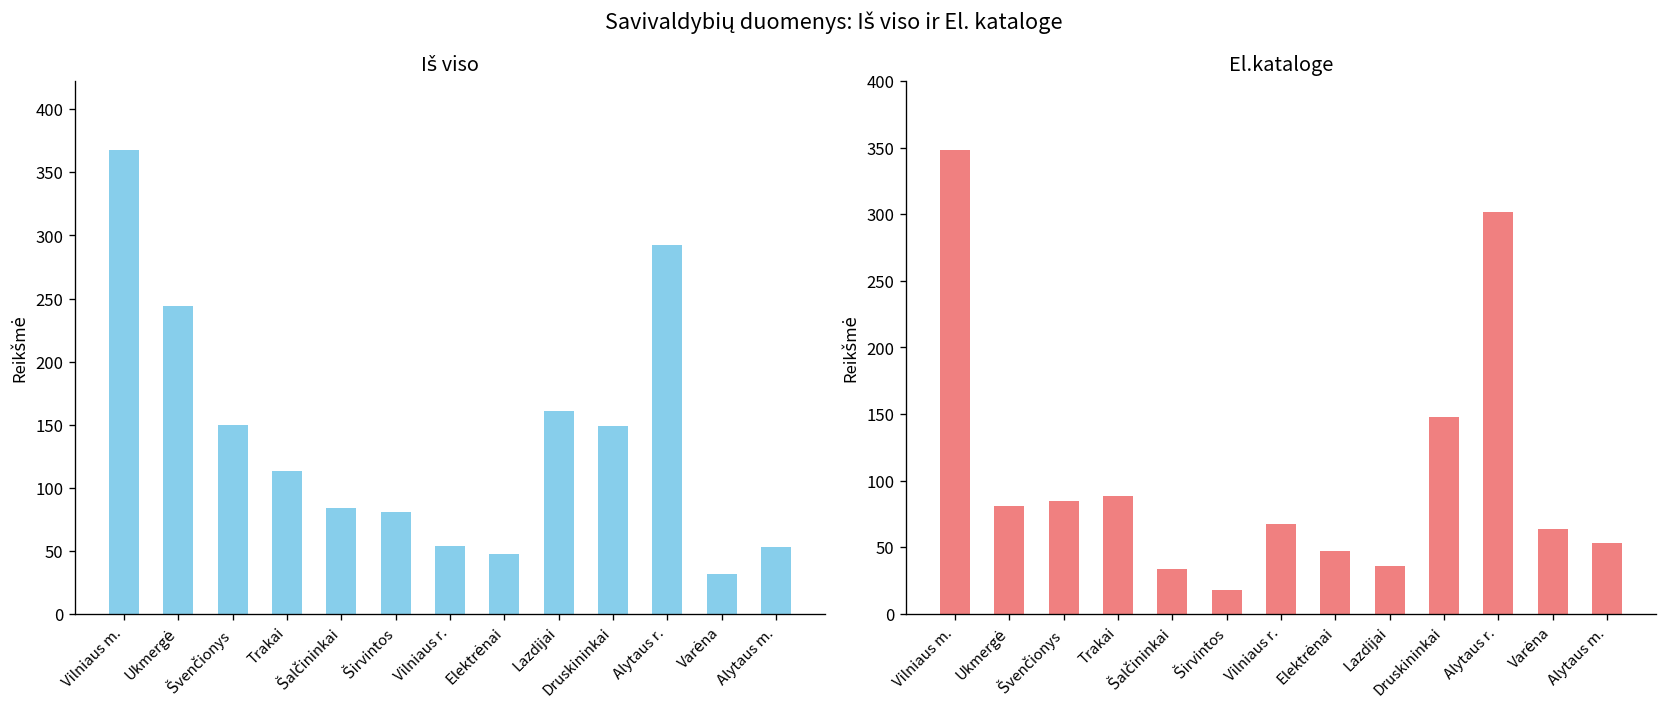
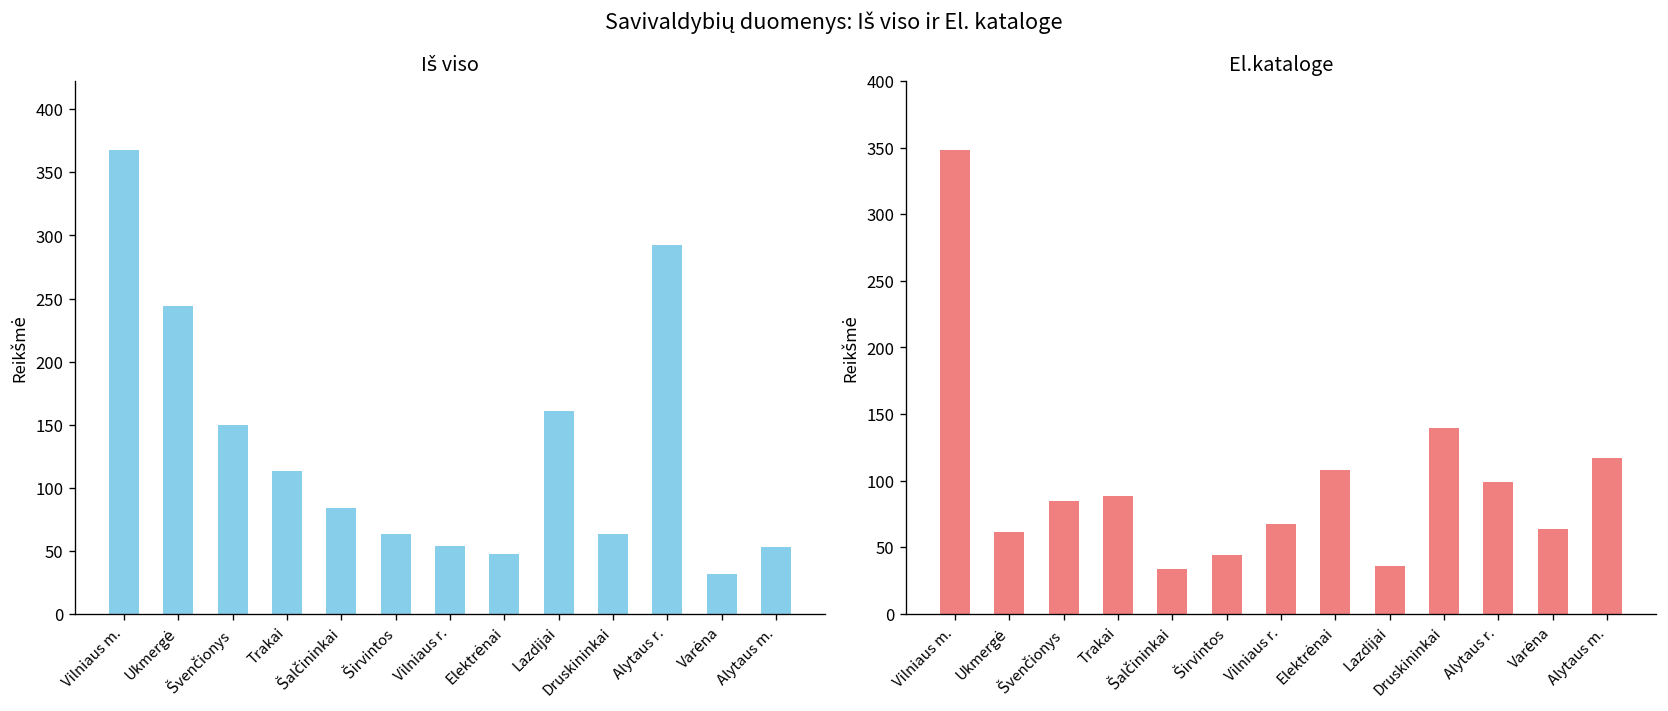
Iš viso, Širvintos: 81 -> 63
Iš viso, Druskininkai: 149 -> 63
El.kataloge, Ukmergė: 81 -> 62
El.kataloge, Širvintos: 18 -> 44
El.kataloge, Elektrėnai: 47 -> 108
El.kataloge, Druskininkai: 148 -> 140
El.kataloge, Alytaus r.: 302 -> 99
El.kataloge, Alytaus m.: 53 -> 117
